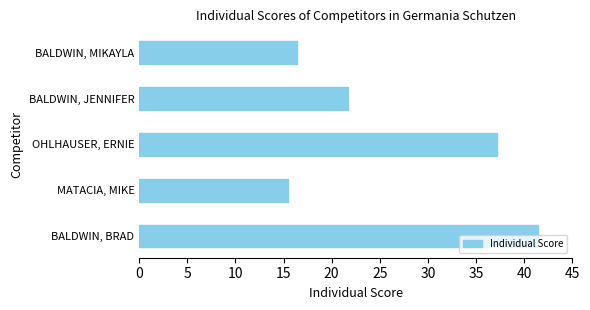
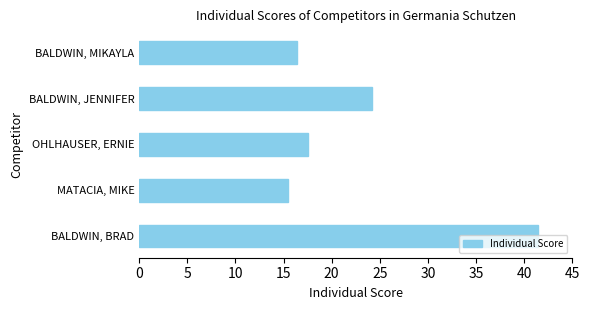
BALDWIN, JENNIFER: 22 -> 24
OHLHAUSER, ERNIE: 37 -> 18
